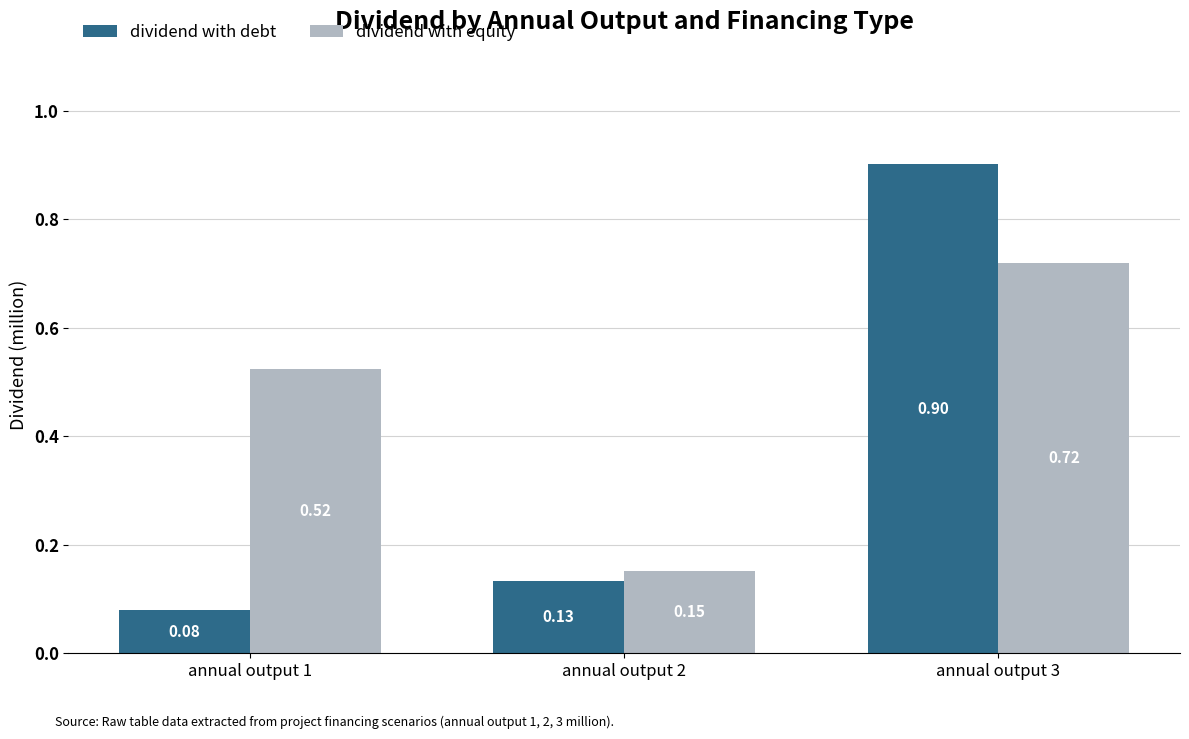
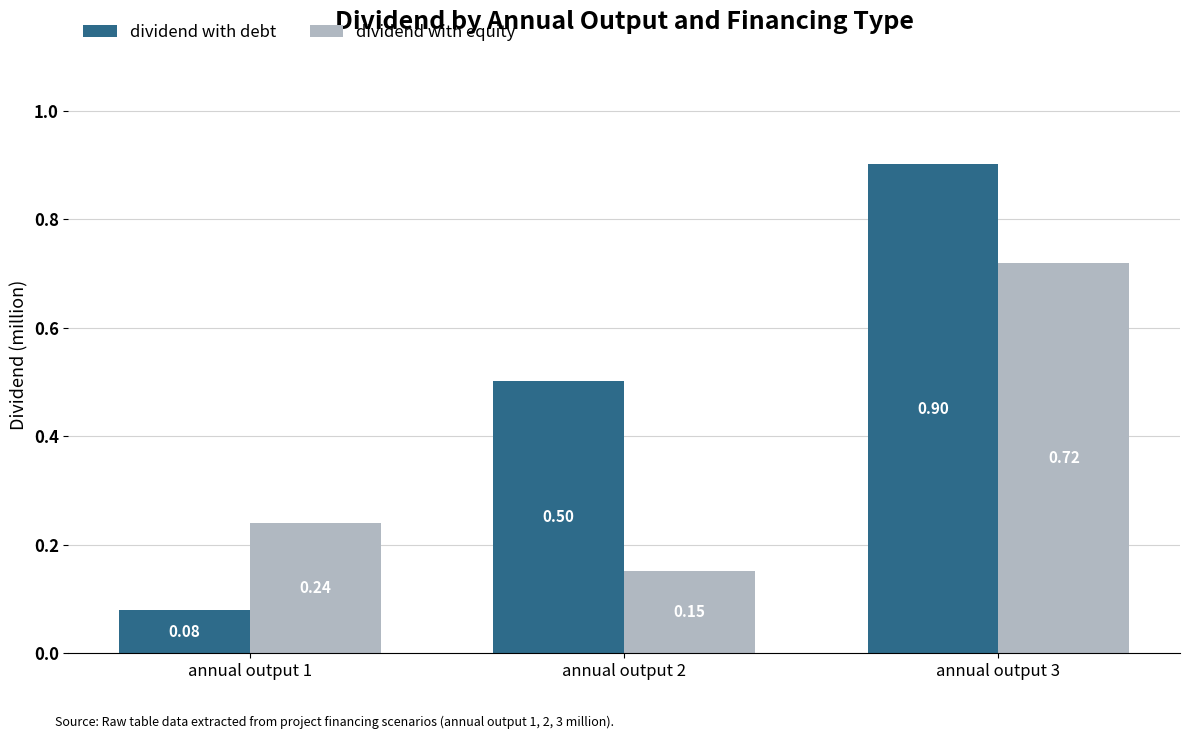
dividend with equity, annual output 1: 0.52 -> 0.24
dividend with debt, annual output 2: 0.13 -> 0.50
